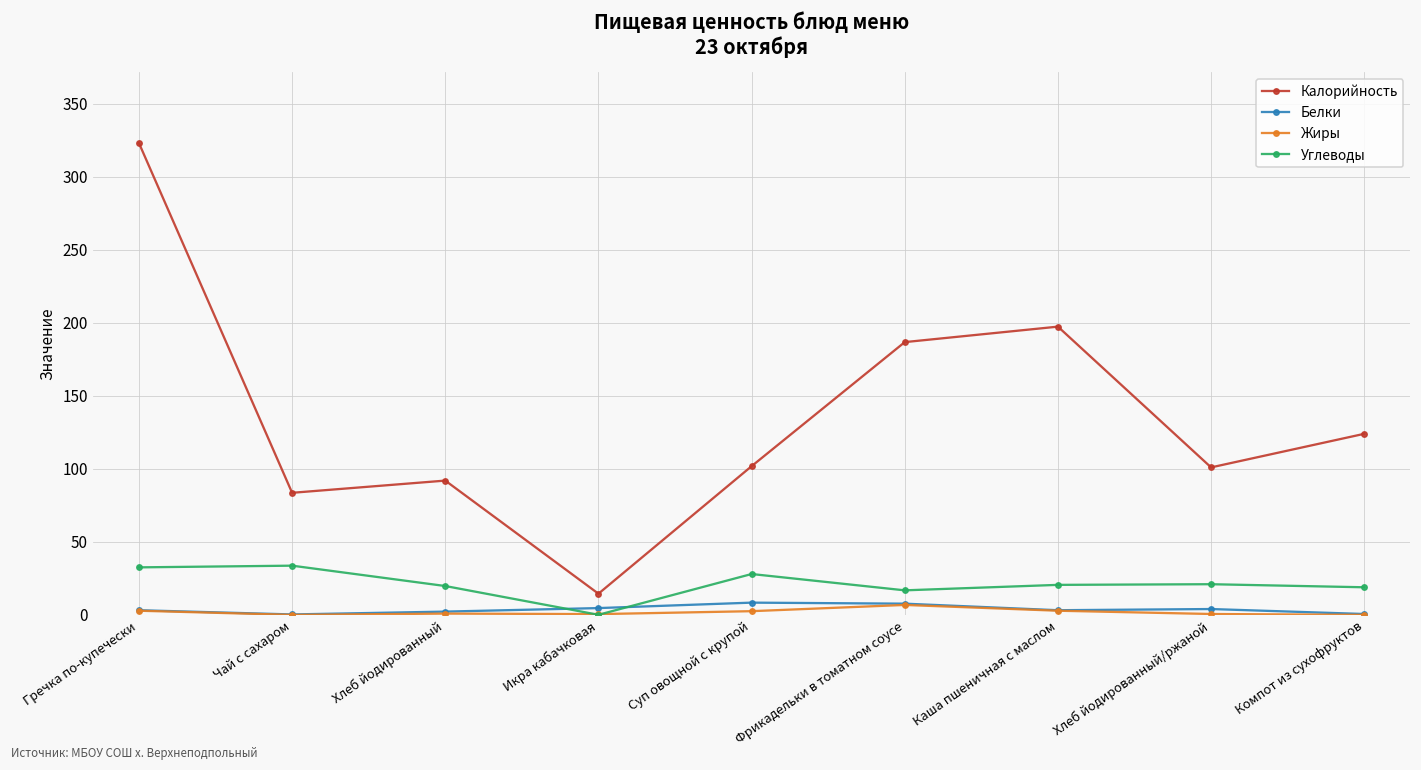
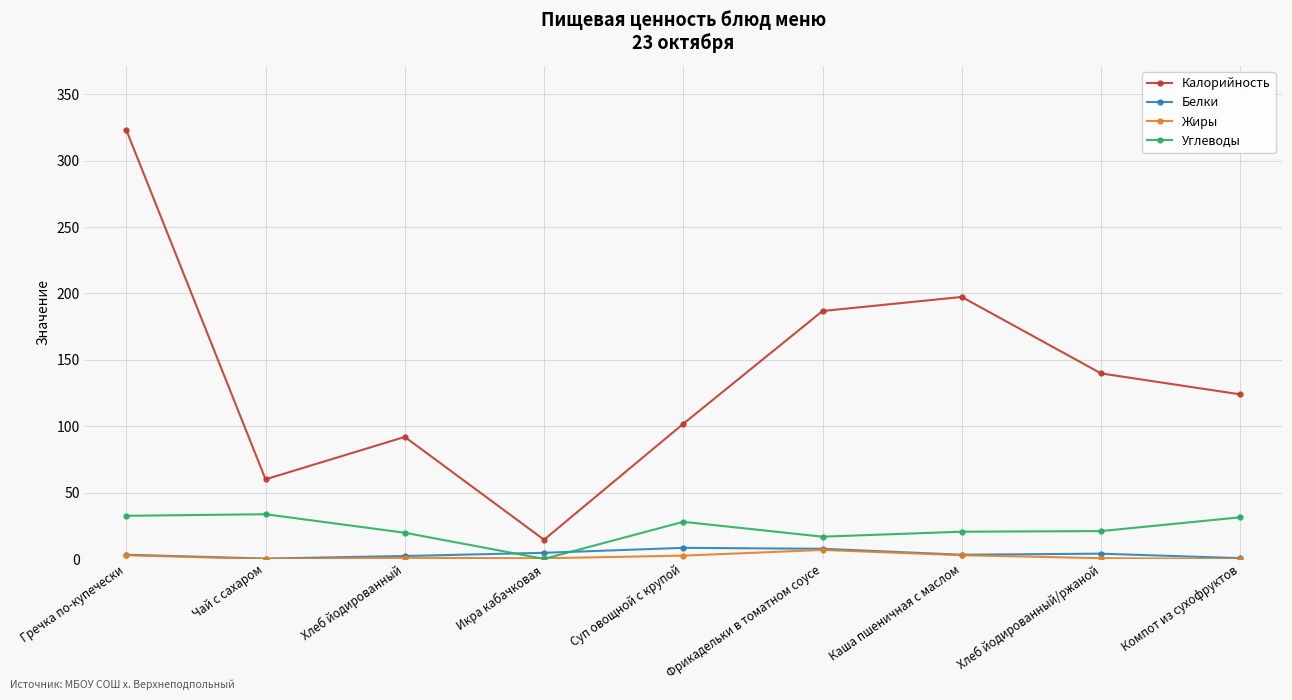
Калорийность, Чай с сахаром: 84 -> 60
Калорийность, Хлеб йодированный/ржаной: 101 -> 140
Углеводы, Компот из сухофруктов: 19 -> 31
